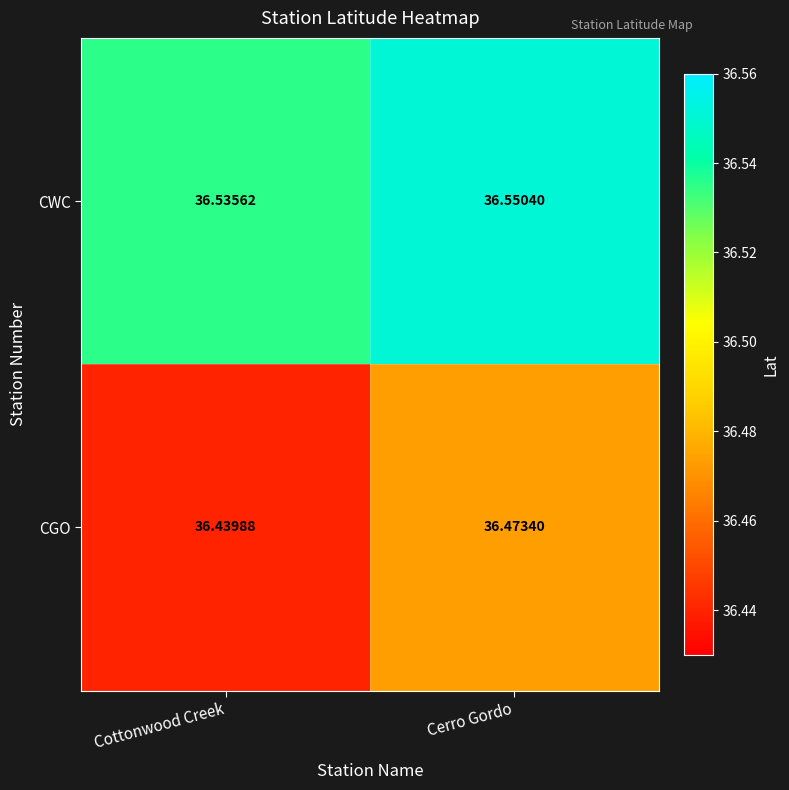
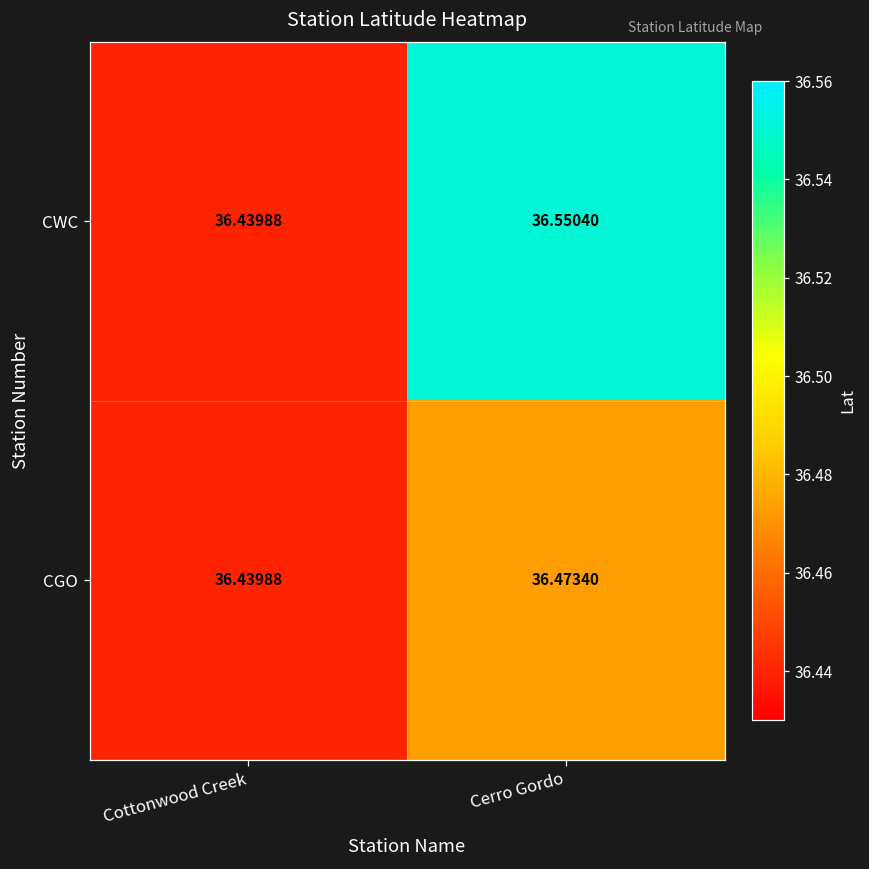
CWC, Cottonwood Creek: 36.53562 -> 36.43988
